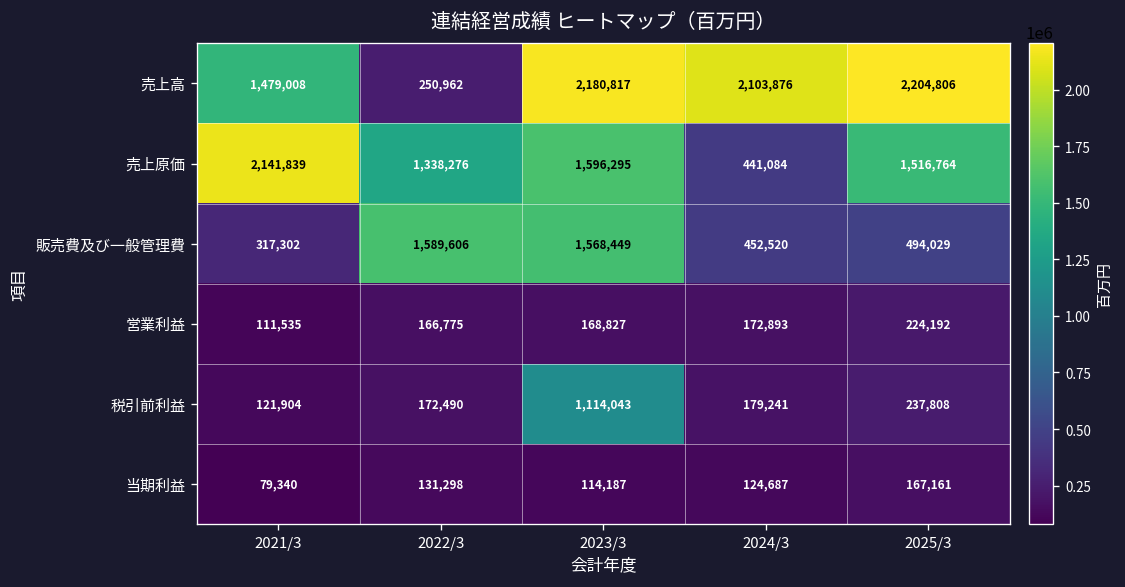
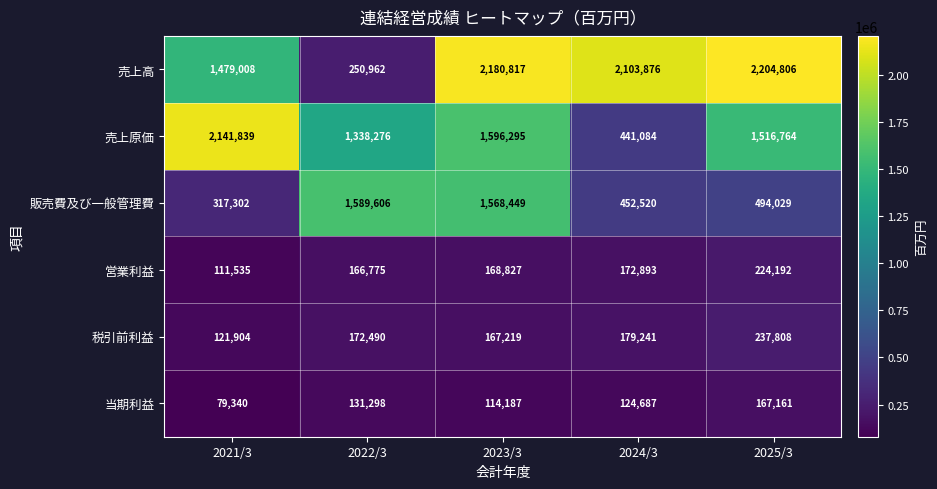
税引前利益, 2023/3: 1,114,043 -> 167,219
